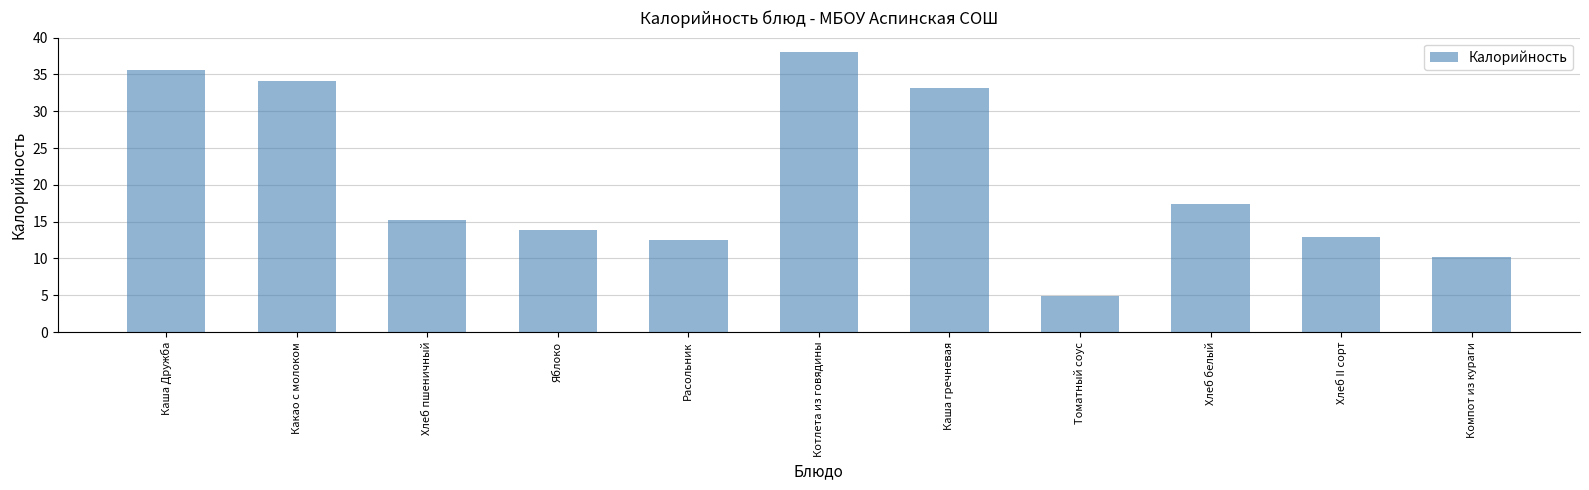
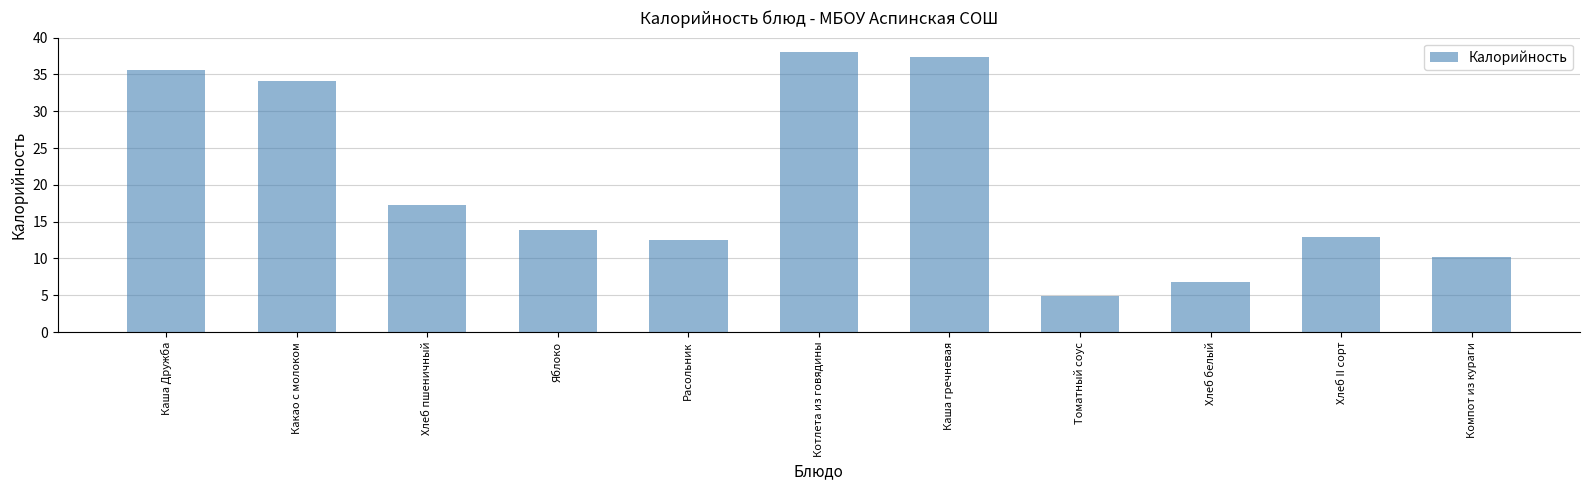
Хлеб пшеничный: 15 -> 17
Каша гречневая: 33 -> 37
Хлеб белый: 17 -> 7
